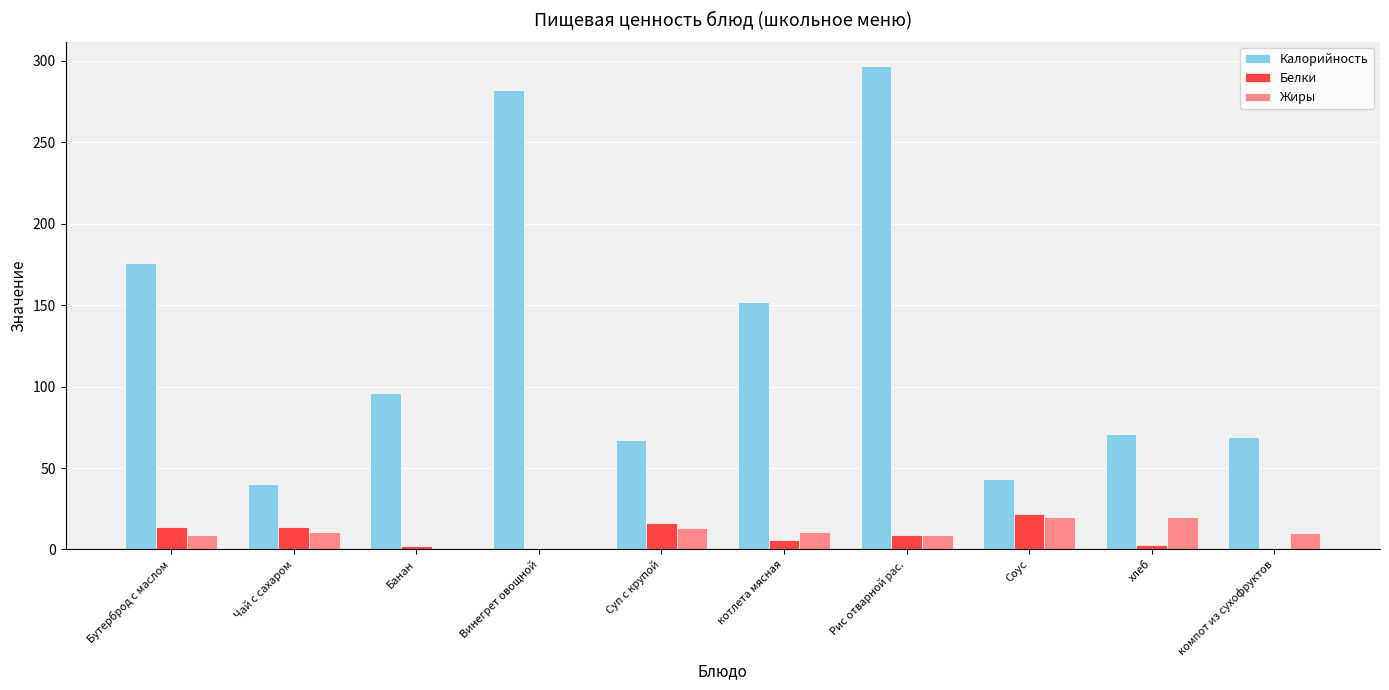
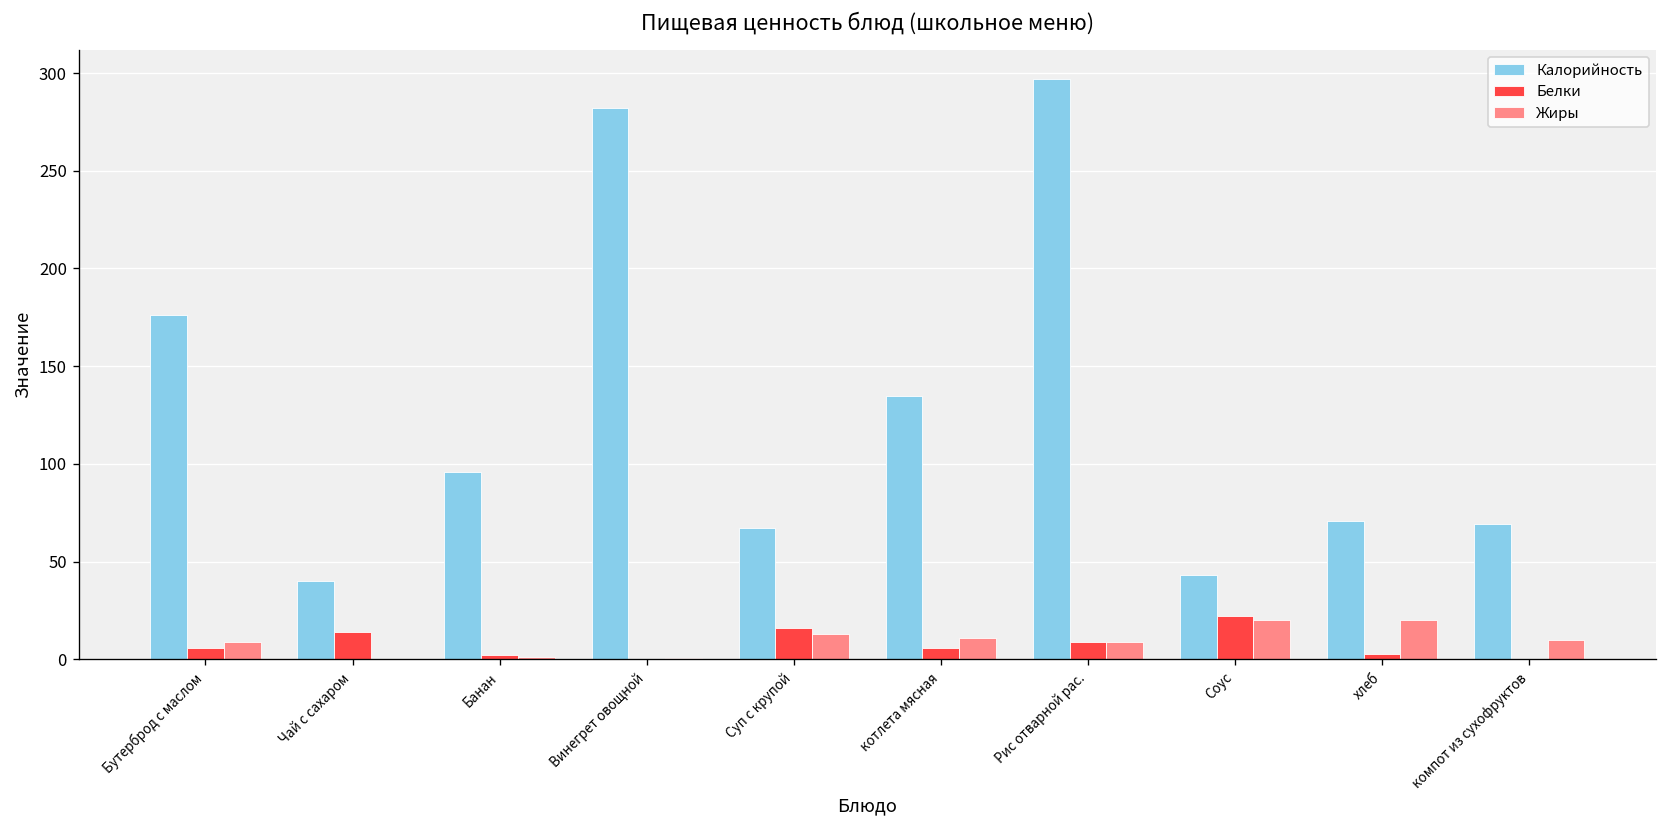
Белки, Бутерброд с маслом: 14 -> 6
Жиры, Чай с сахаром: 11 -> 0
Калорийность, котлета мясная: 152 -> 135
